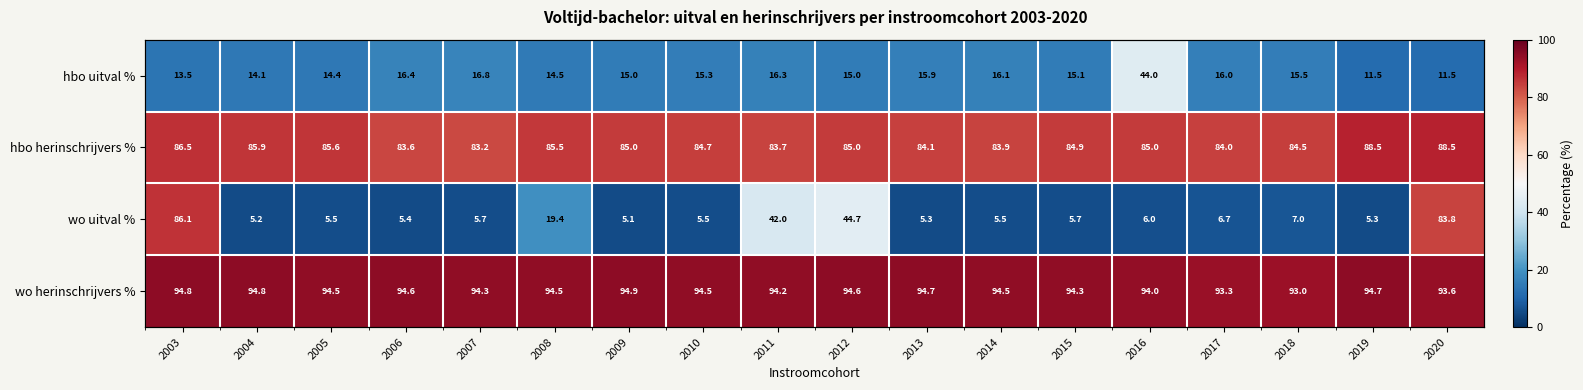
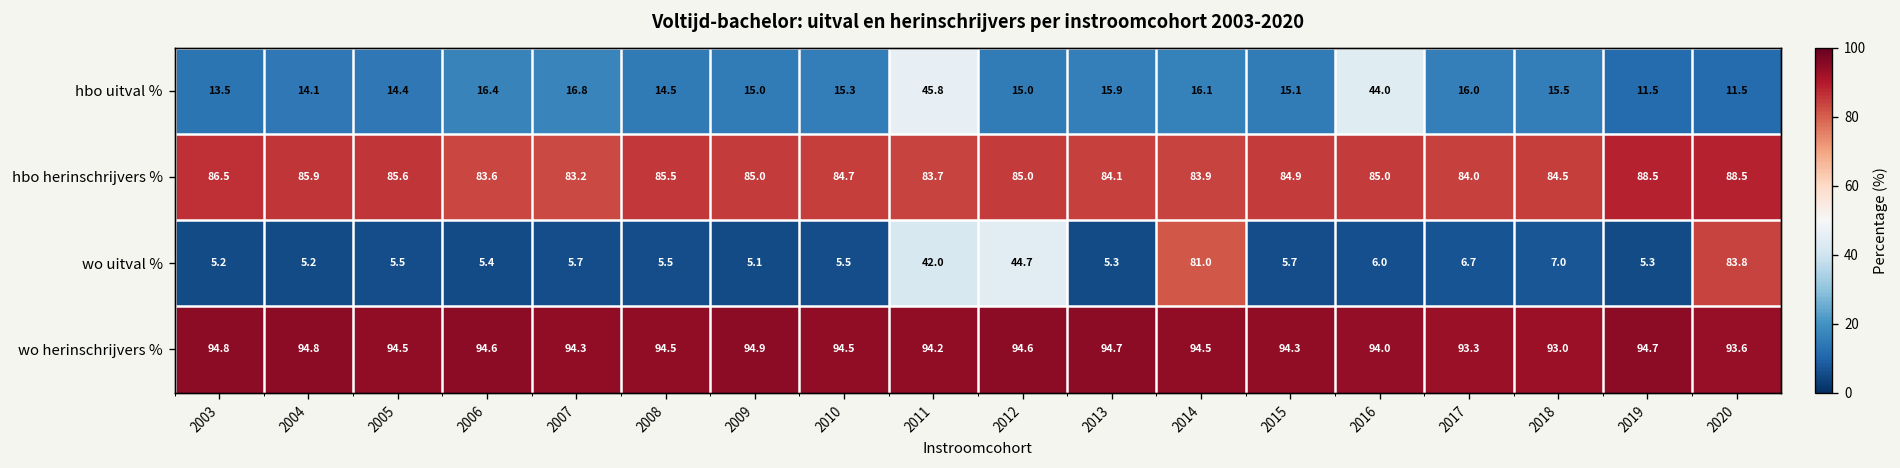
hbo uitval %, 2011: 16.3 -> 45.8
wo uitval %, 2003: 86.1 -> 5.2
wo uitval %, 2008: 19.4 -> 5.5
wo uitval %, 2014: 5.5 -> 81.0
